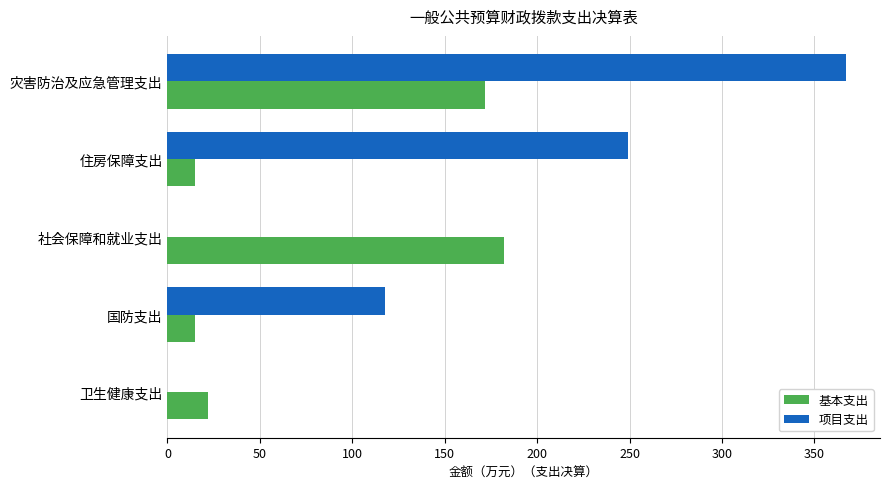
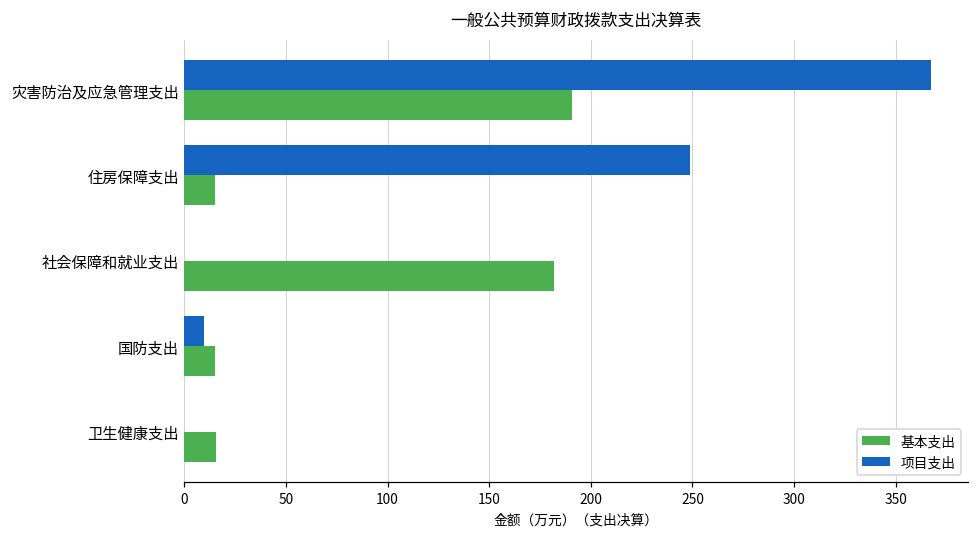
基本支出, 灾害防治及应急管理支出: 172 -> 191
项目支出, 国防支出: 118 -> 10
基本支出, 卫生健康支出: 22 -> 15
